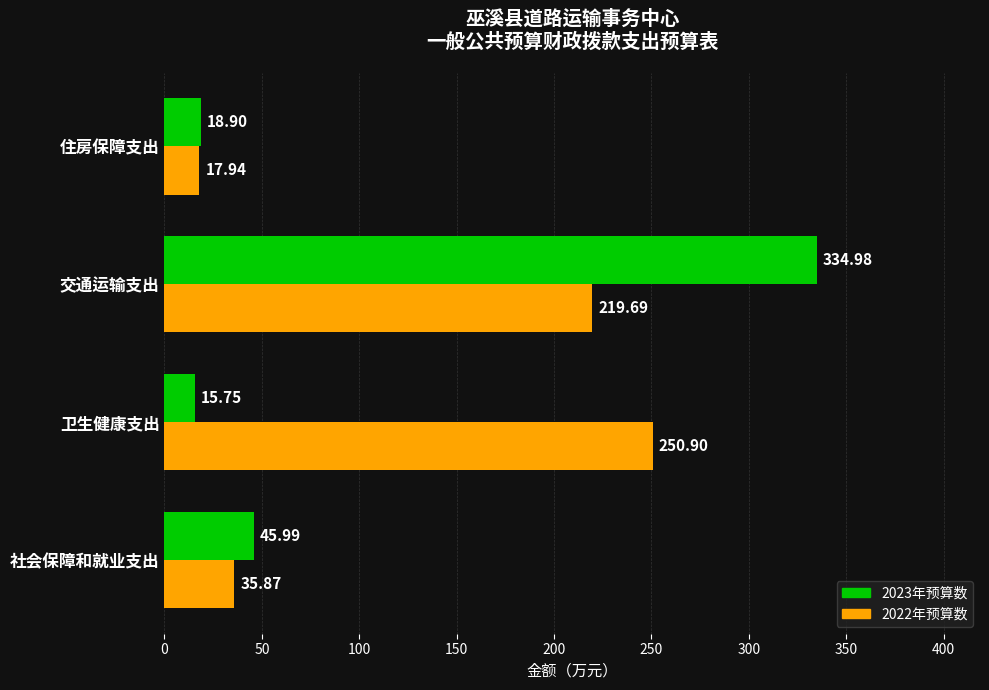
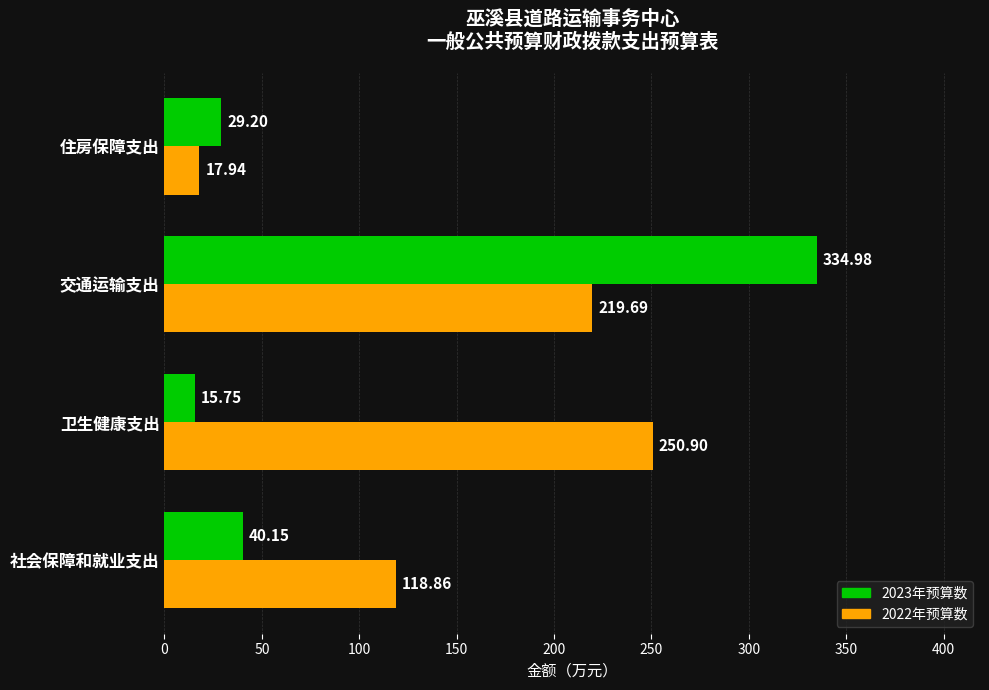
2023年预算数, 住房保障支出: 18.90 -> 29.20
2023年预算数, 社会保障和就业支出: 45.99 -> 40.15
2022年预算数, 社会保障和就业支出: 35.87 -> 118.86
